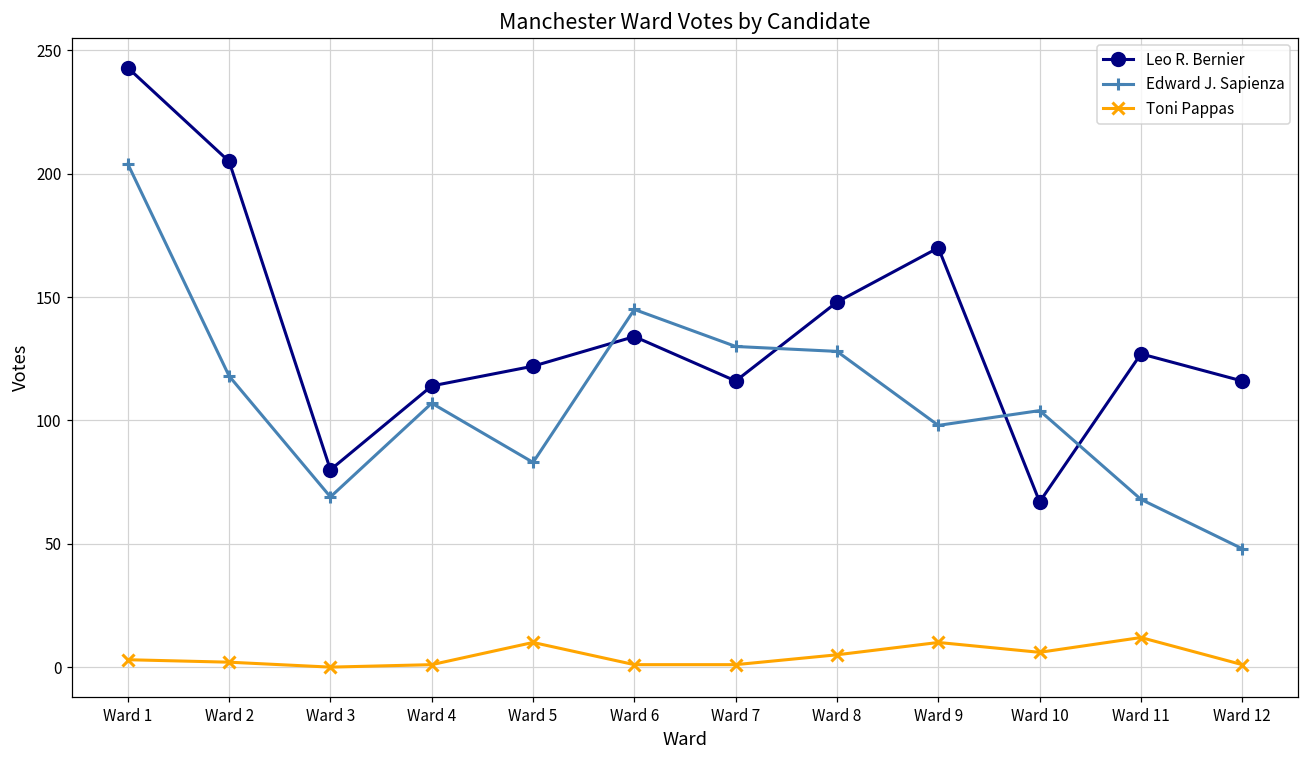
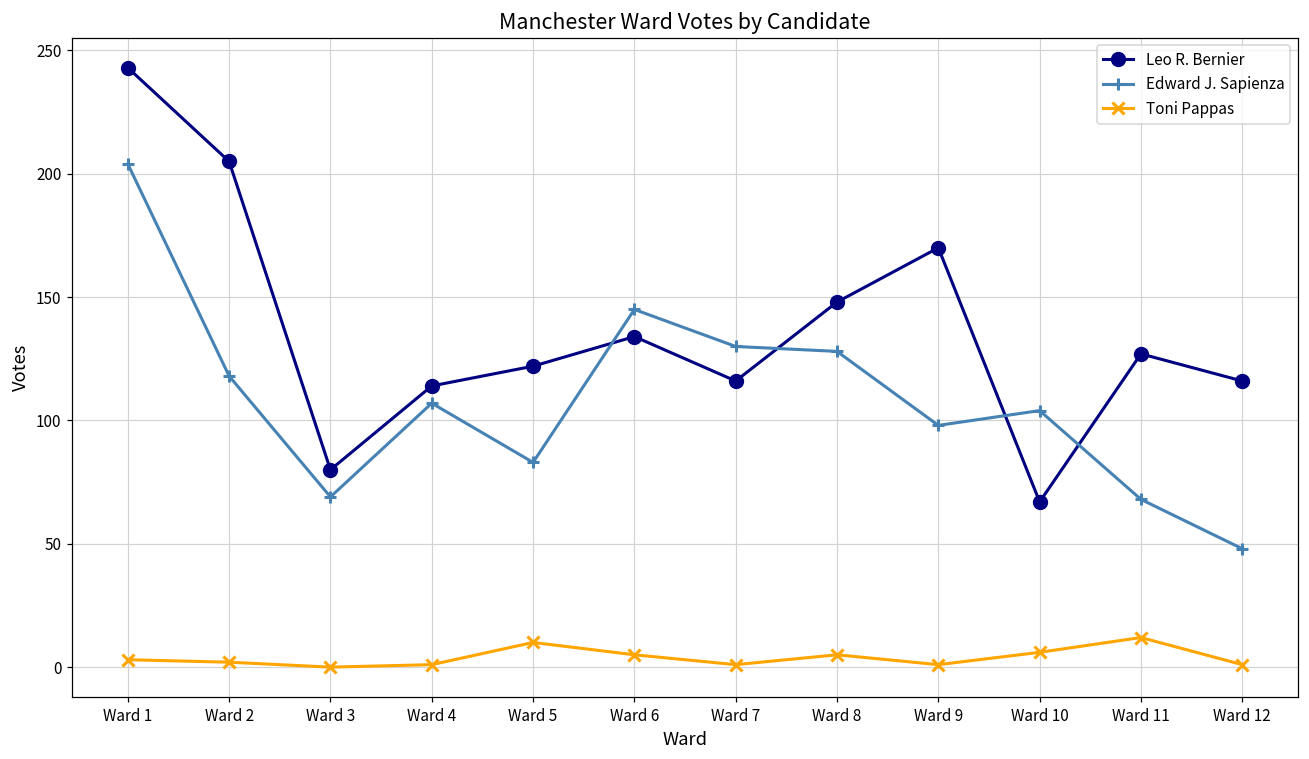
Toni Pappas, Ward 6: 1 -> 5
Toni Pappas, Ward 9: 10 -> 1
